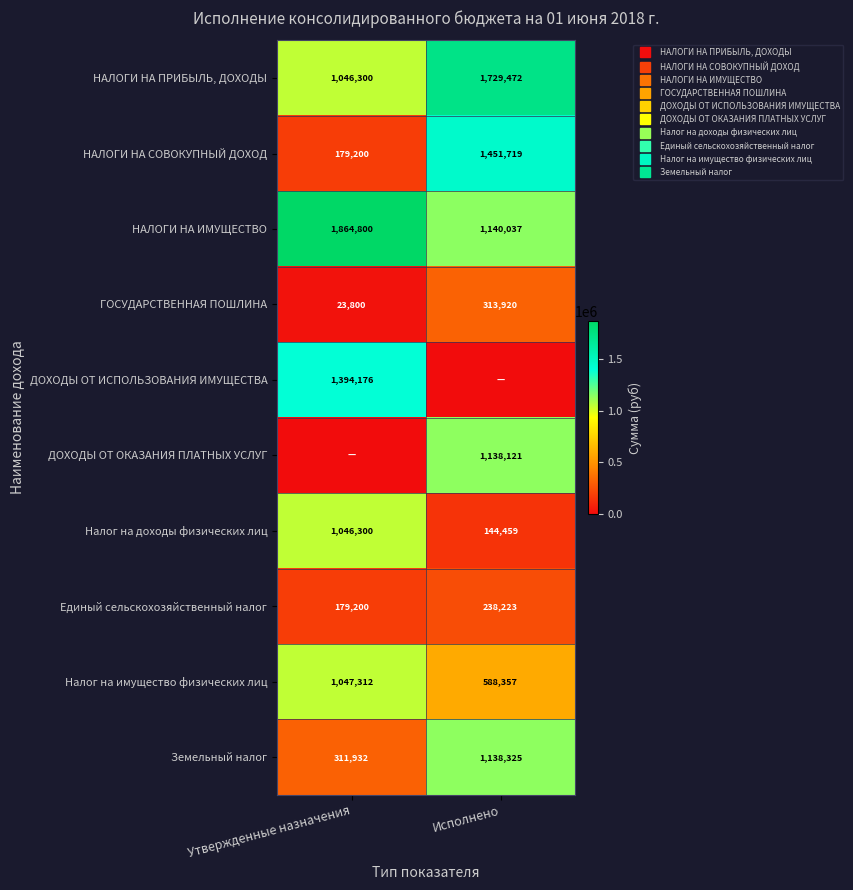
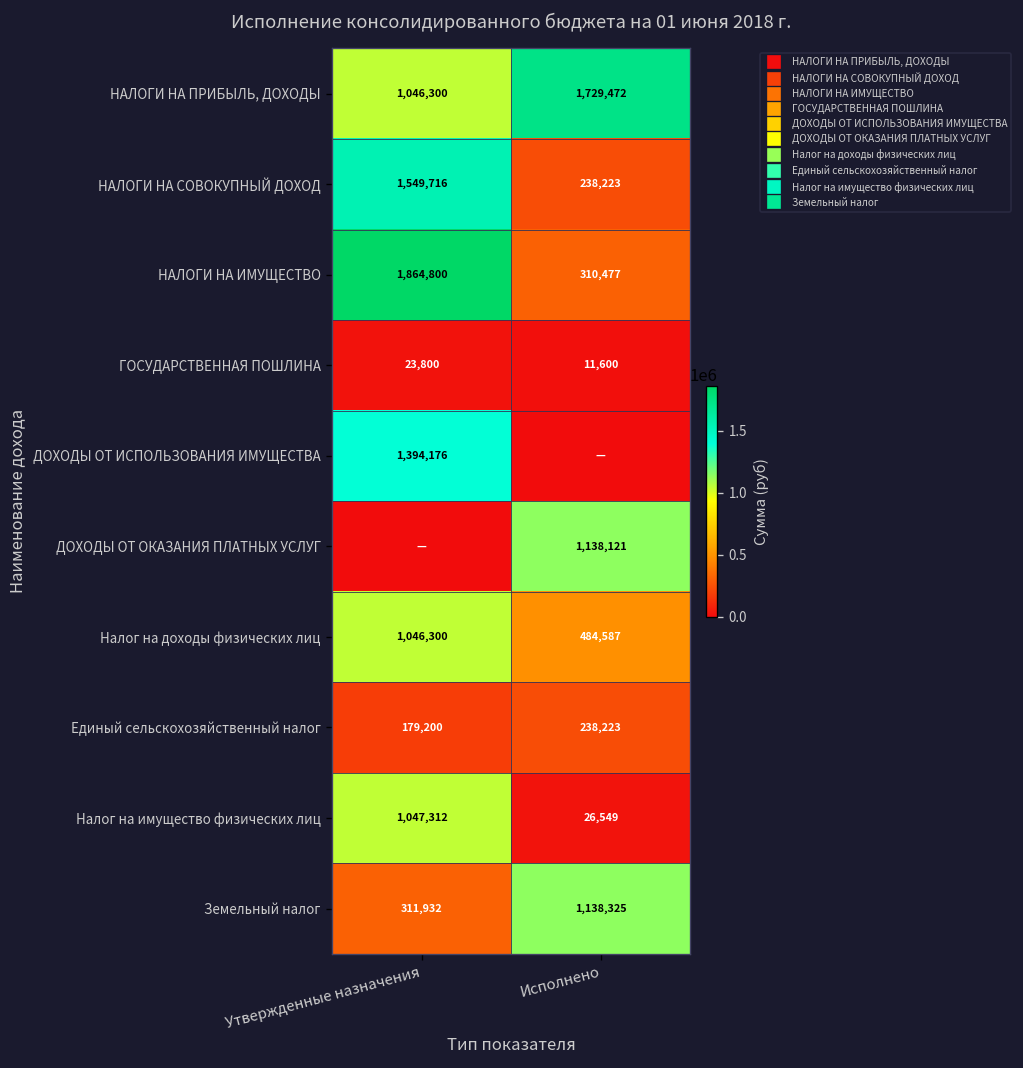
НАЛОГИ НА СОВОКУПНЫЙ ДОХОД, Утвержденные назначения: 179,200 -> 1,549,716
НАЛОГИ НА СОВОКУПНЫЙ ДОХОД, Исполнено: 1,451,719 -> 238,223
НАЛОГИ НА ИМУЩЕСТВО, Исполнено: 1,140,037 -> 310,477
ГОСУДАРСТВЕННАЯ ПОШЛИНА, Исполнено: 313,920 -> 11,600
Налог на доходы физических лиц, Исполнено: 144,459 -> 484,587
Налог на имущество физических лиц, Исполнено: 588,357 -> 26,549
